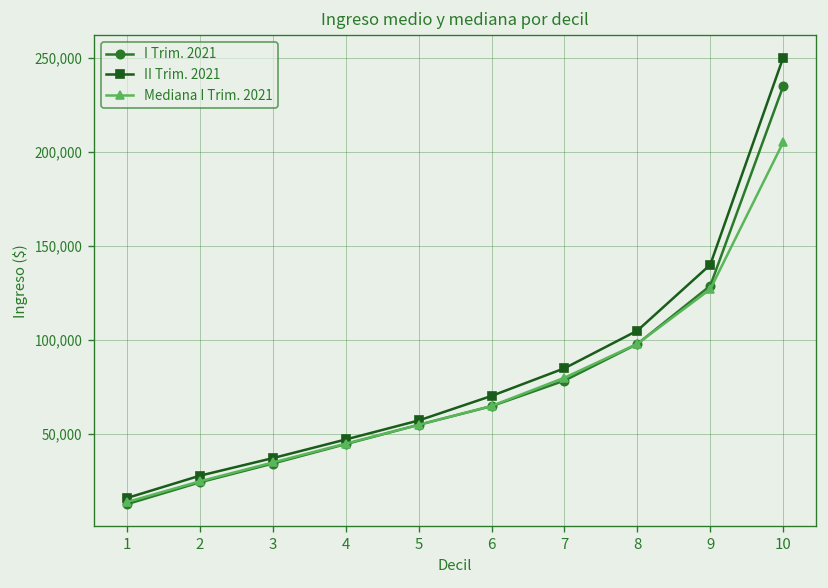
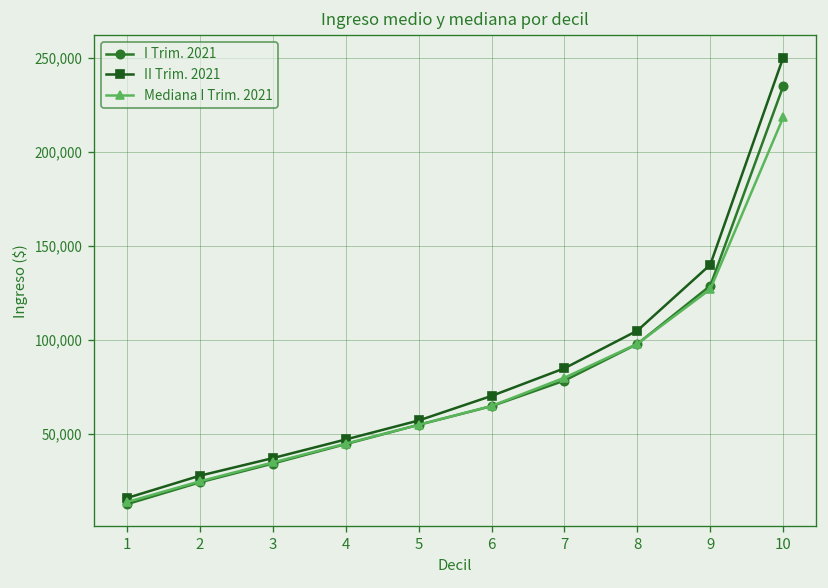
Mediana I Trim. 2021, 10: 205,000 -> 218,000
